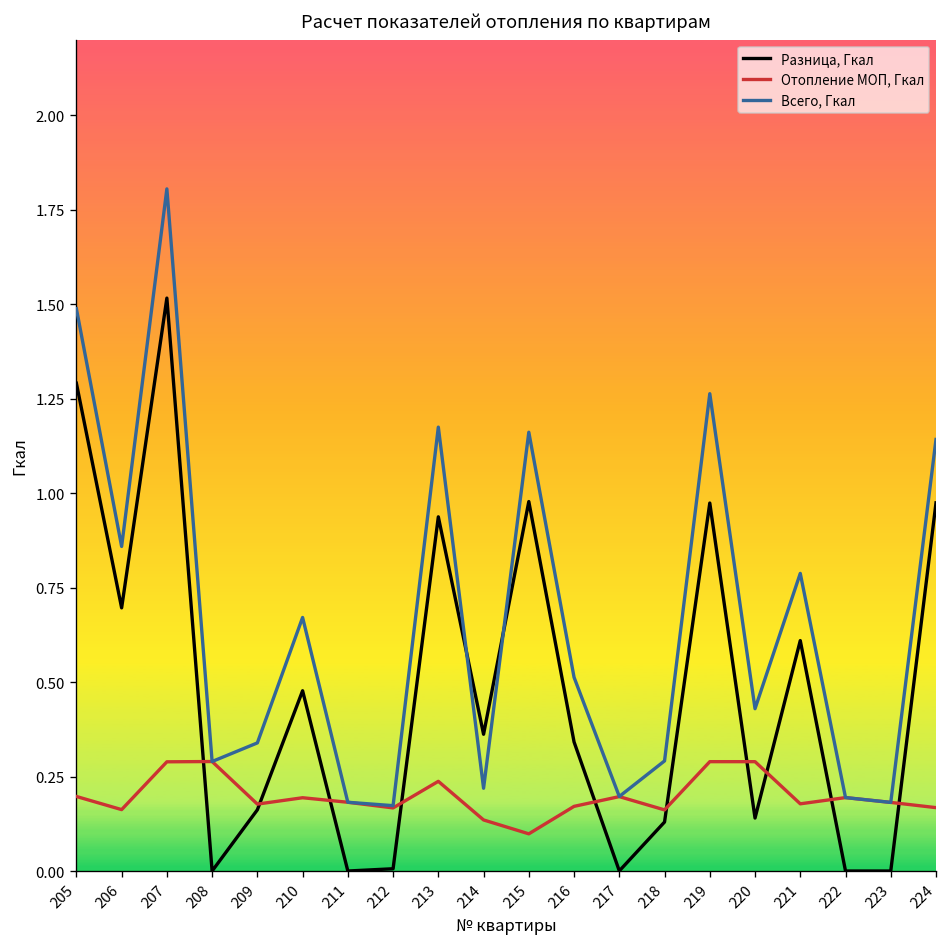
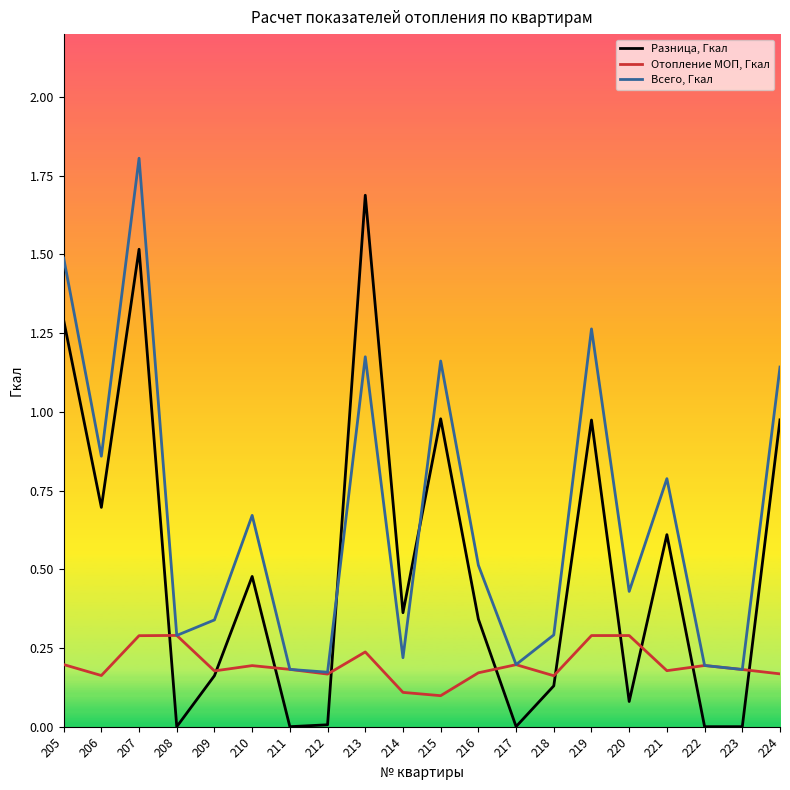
Разница, Гкал, 213: 0.94 -> 1.69
Отопление МОП, Гкал, 214: 0.14 -> 0.11
Разница, Гкал, 220: 0.14 -> 0.08
